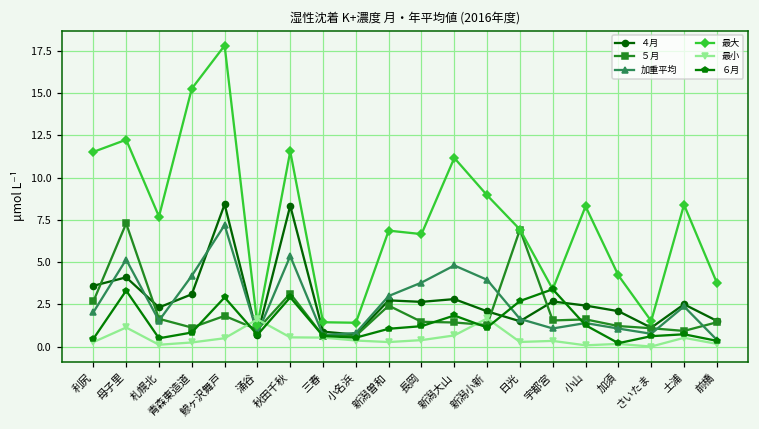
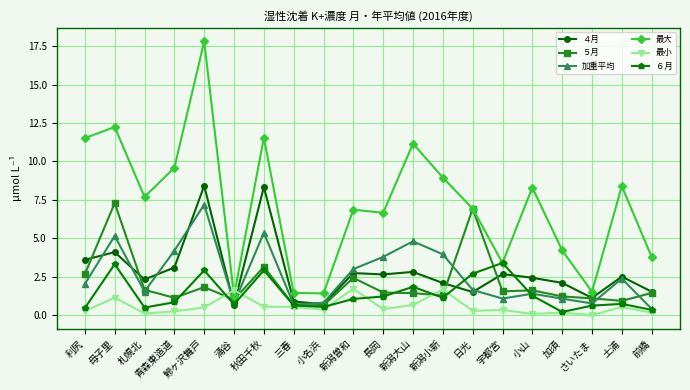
最大, 青森東造道: 15.3 -> 9.6
最小, 新潟曽和: 0.3 -> 1.7
